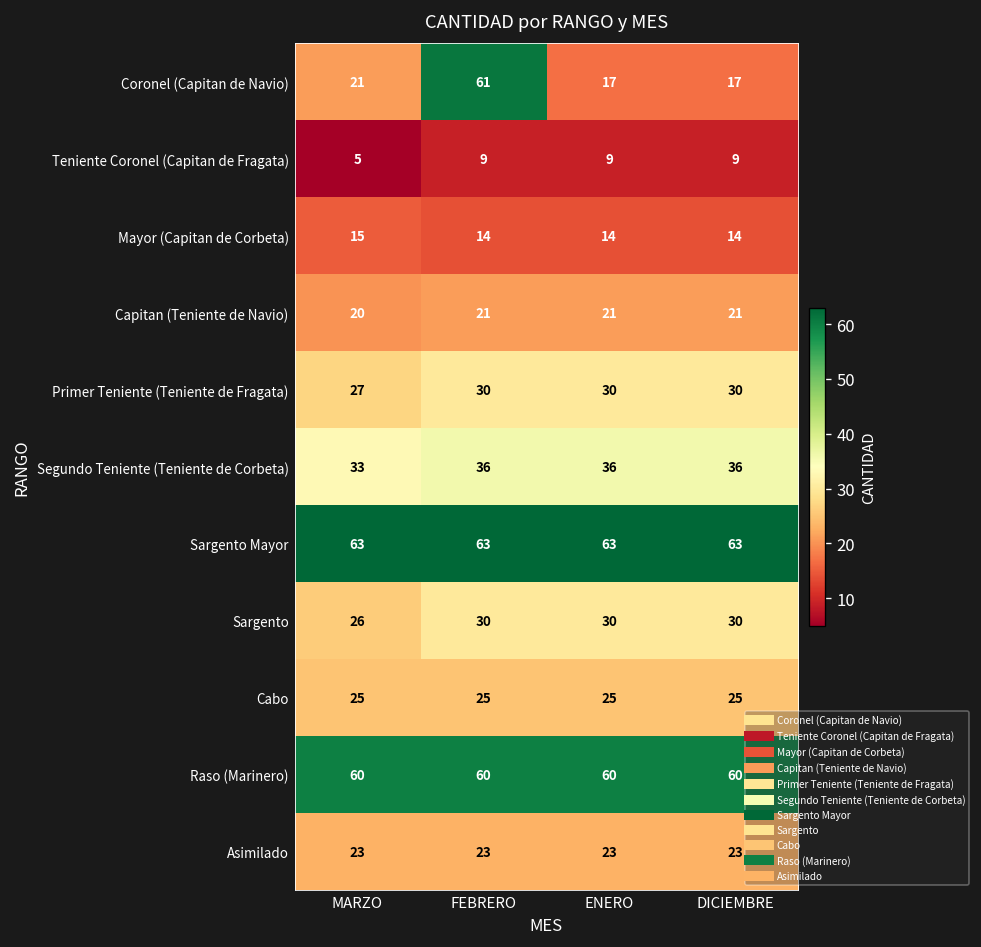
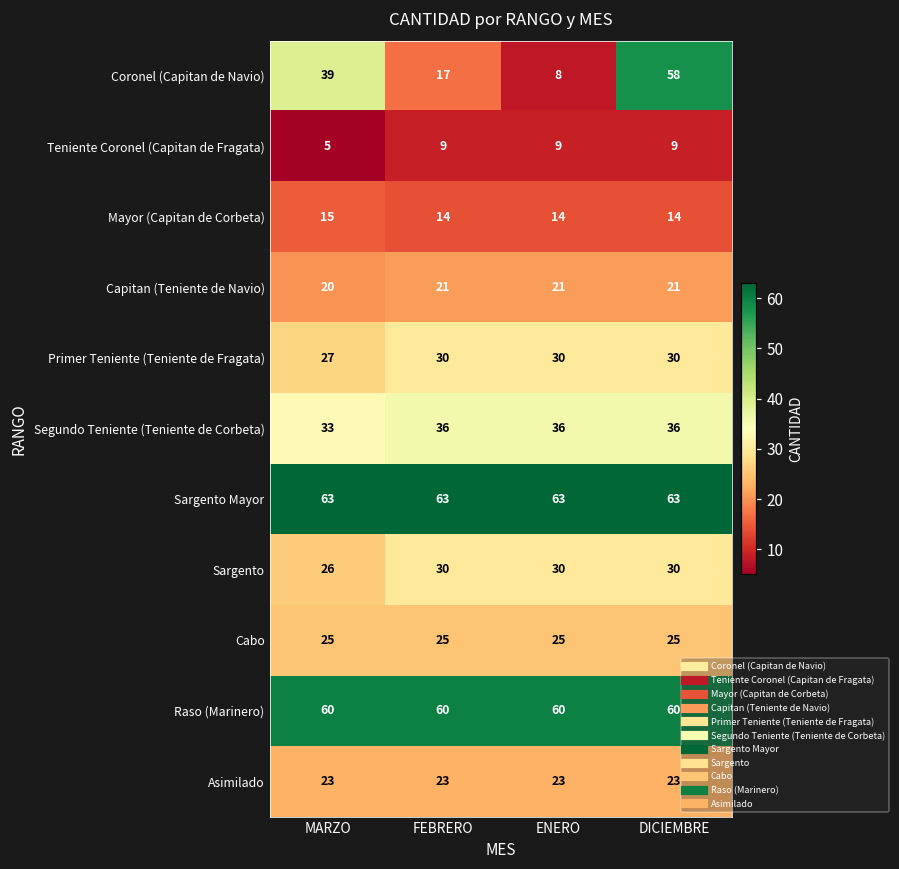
Coronel (Capitan de Navio), MARZO: 21 -> 39
Coronel (Capitan de Navio), FEBRERO: 61 -> 17
Coronel (Capitan de Navio), ENERO: 17 -> 8
Coronel (Capitan de Navio), DICIEMBRE: 17 -> 58
